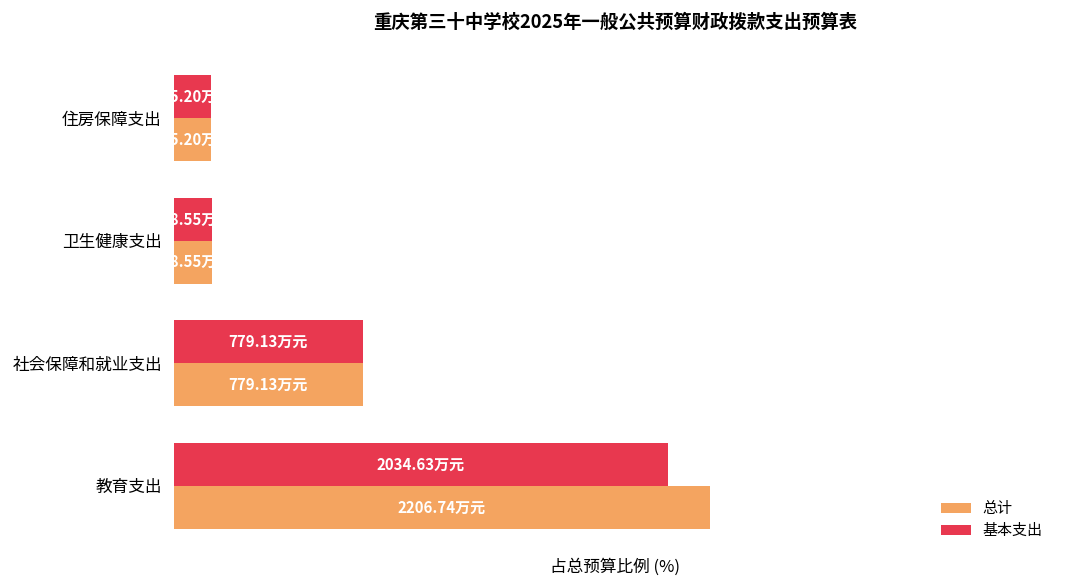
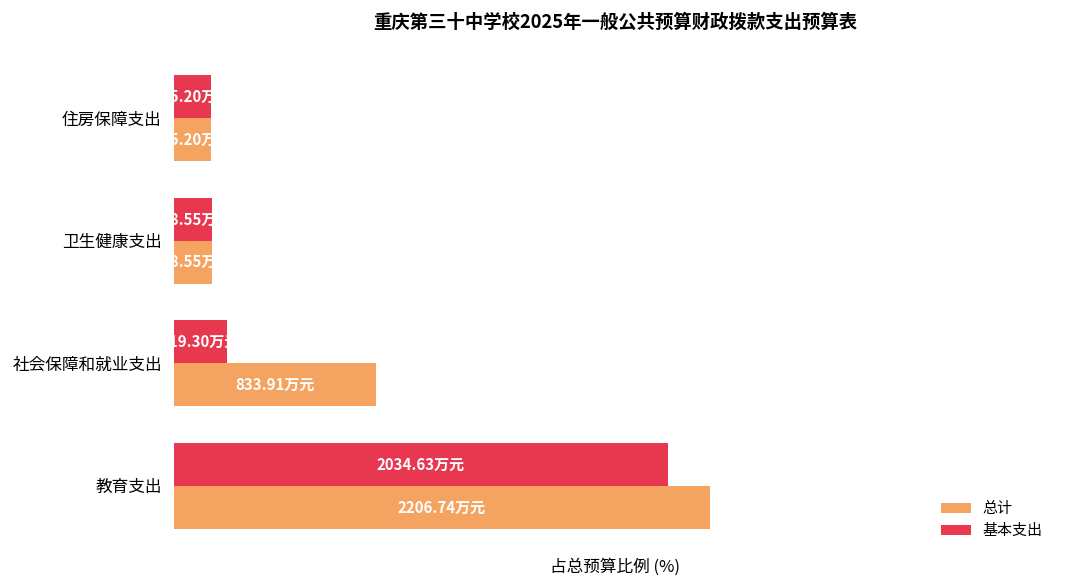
基本支出, 社会保障和就业支出: 779.13 -> 219.30
总计, 社会保障和就业支出: 779.13 -> 833.91
